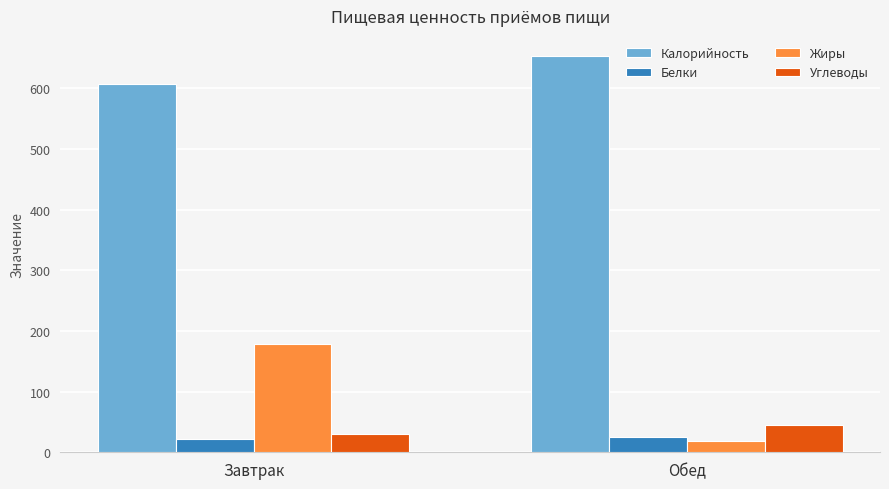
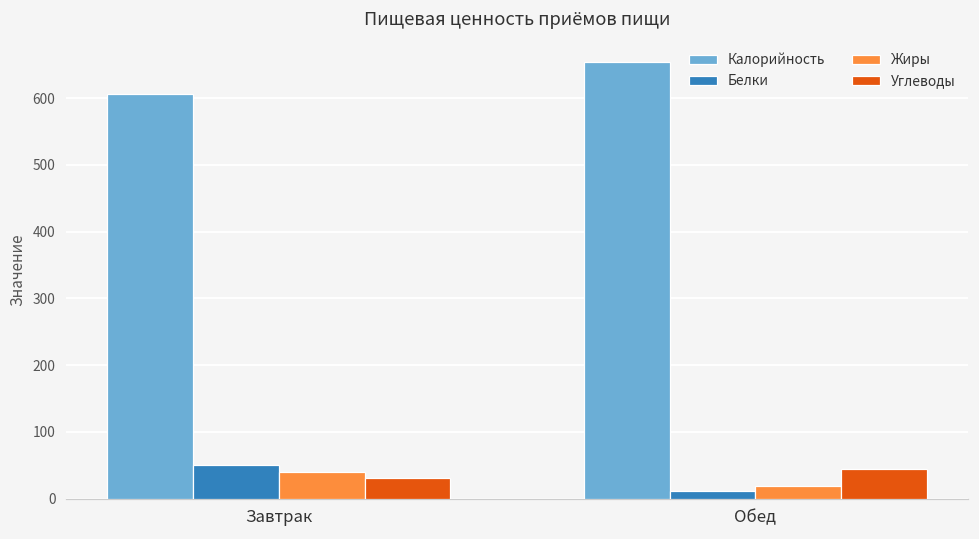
Белки, Завтрак: 20 -> 50
Жиры, Завтрак: 180 -> 40
Белки, Обед: 30 -> 10
